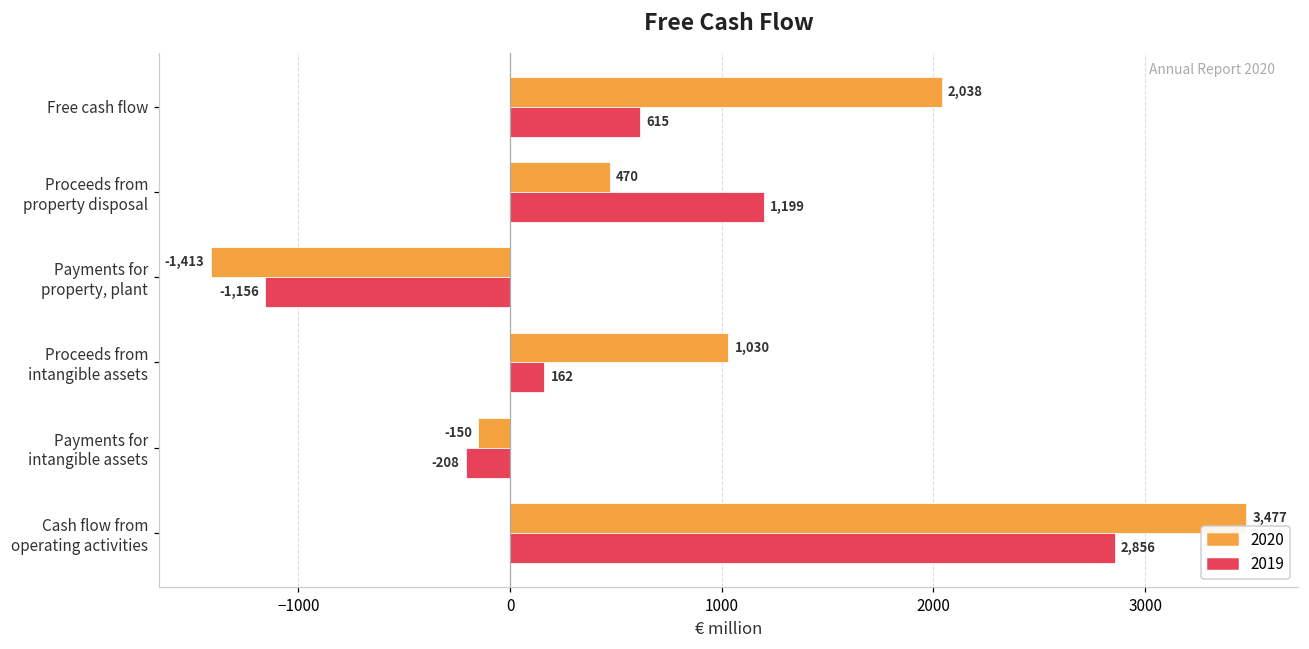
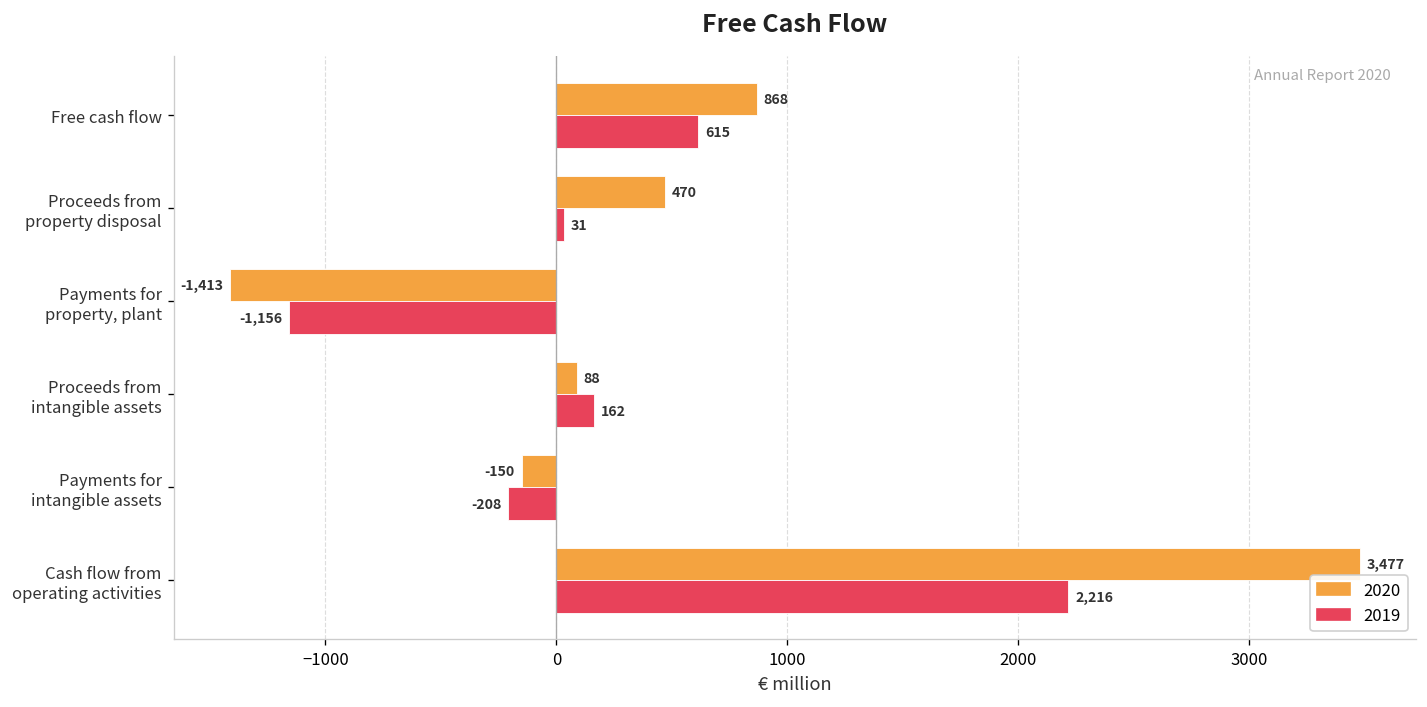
2020, Free cash flow: 2,038 -> 868
2019, Proceeds from property disposal: 1,199 -> 31
2020, Proceeds from intangible assets: 1,030 -> 88
2019, Cash flow from operating activities: 2,856 -> 2,216
